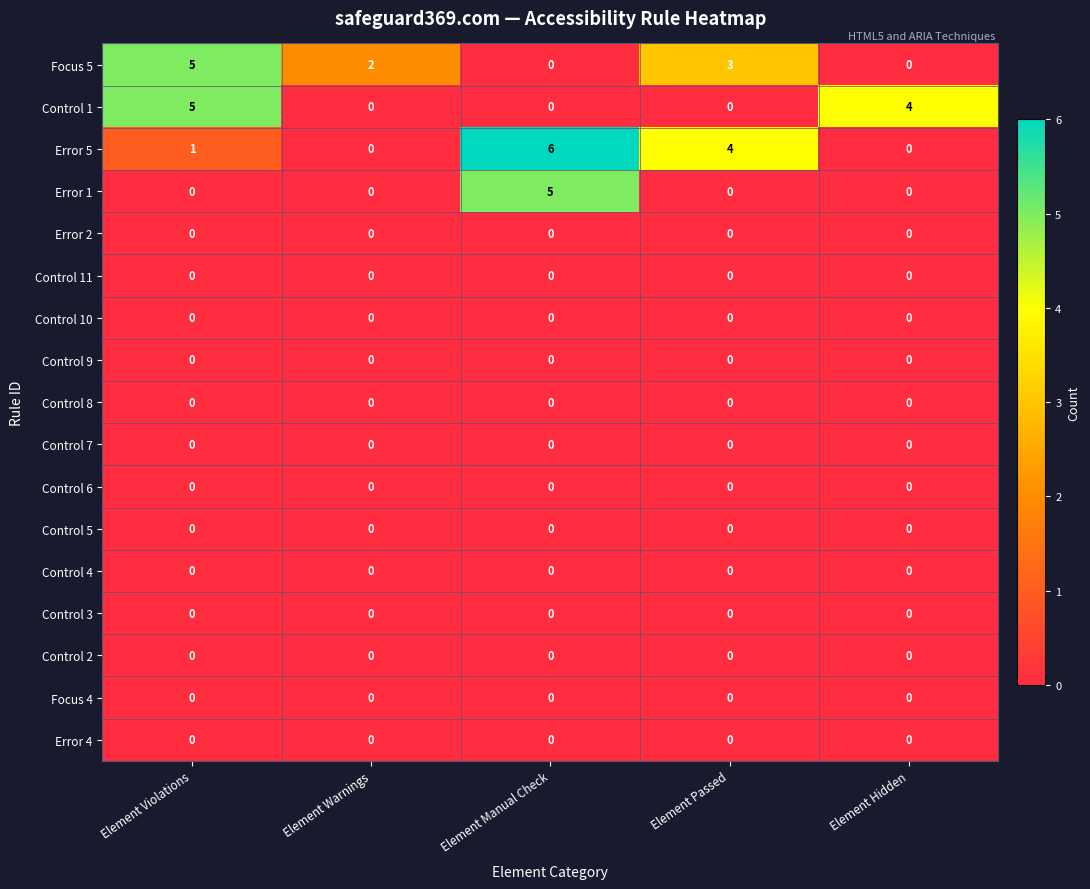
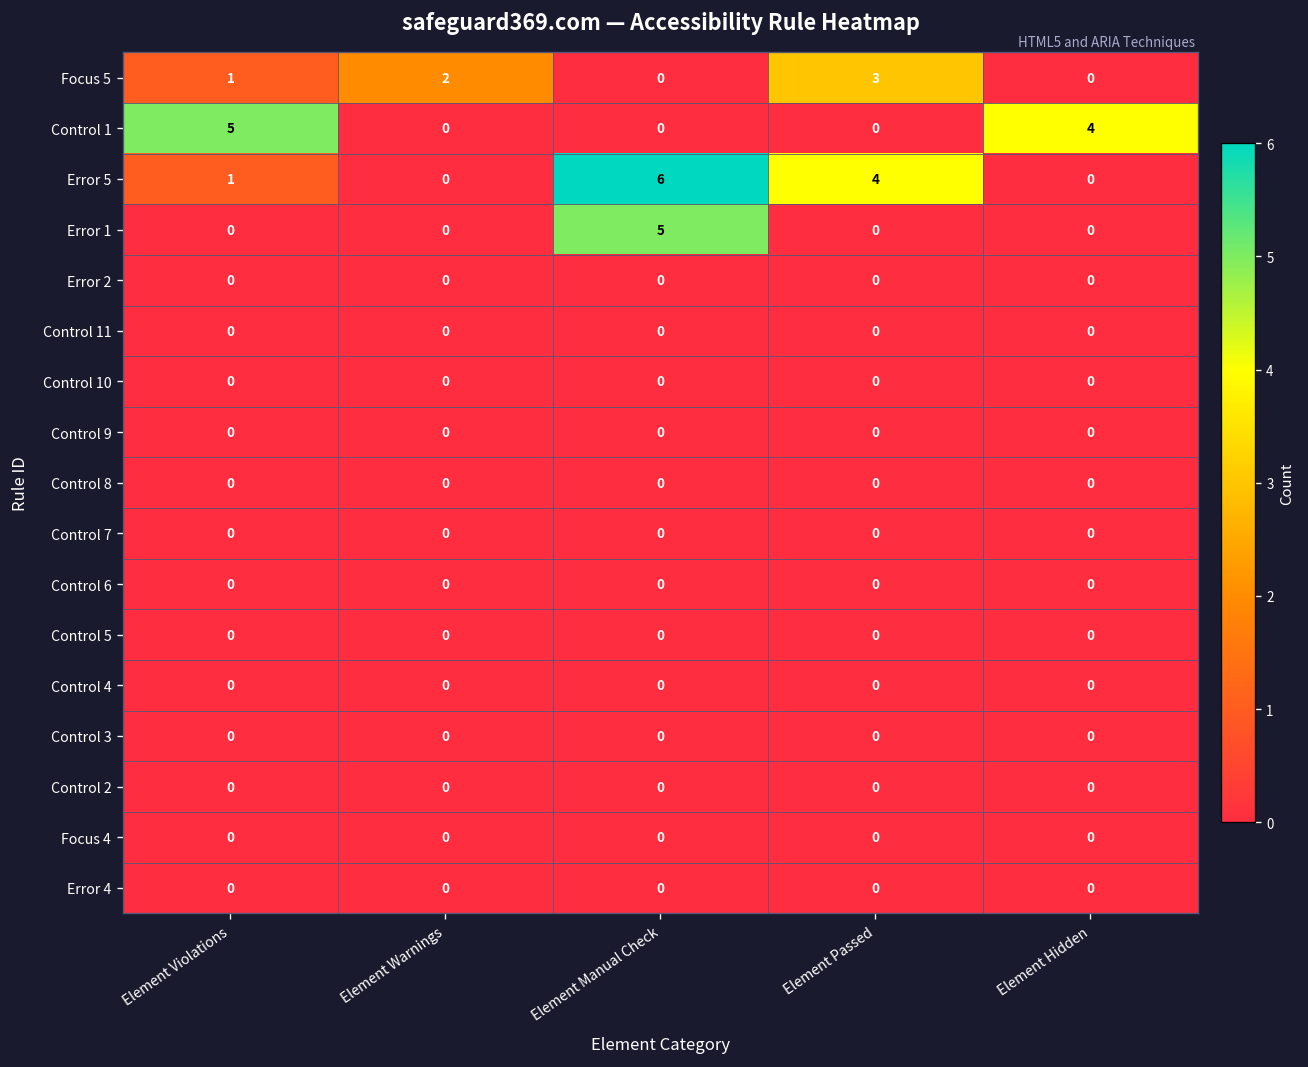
Focus 5, Element Violations: 5 -> 1
